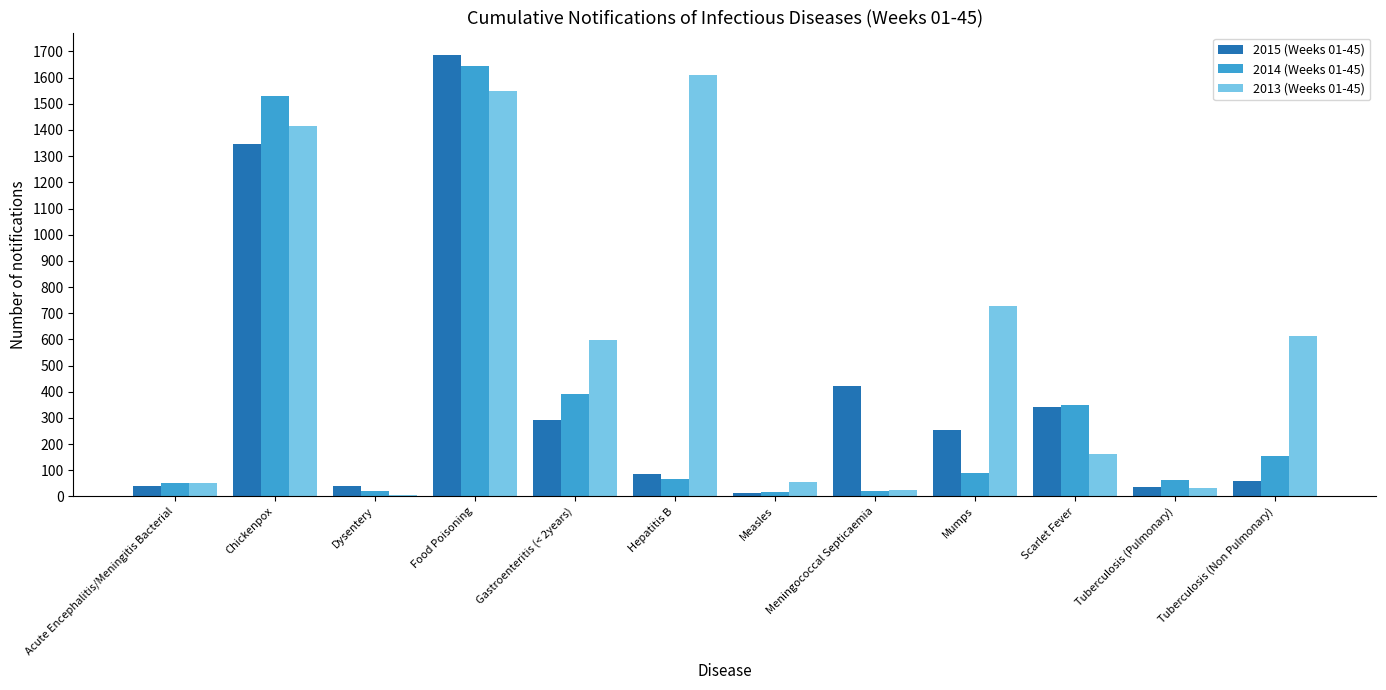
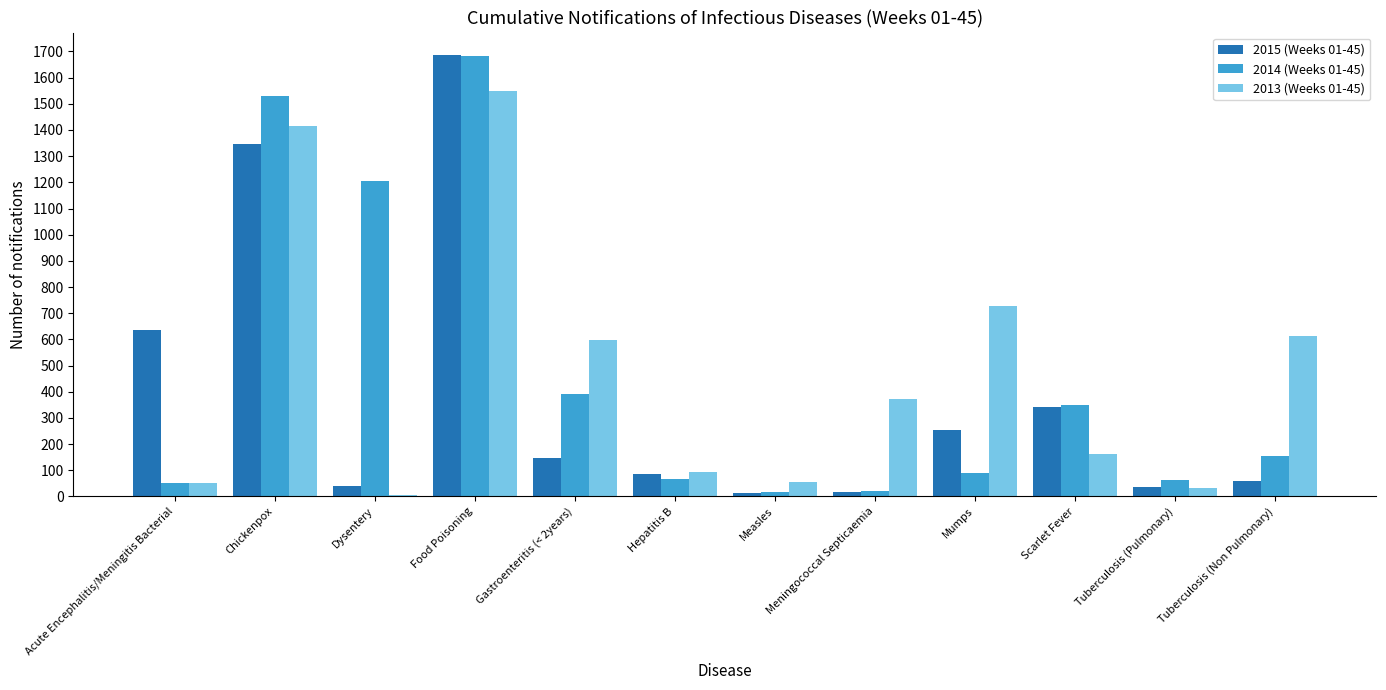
2015 (Weeks 01-45), Acute Encephalitis/Meningitis Bacterial: 40 -> 640
2014 (Weeks 01-45), Dysentery: 20 -> 1210
2014 (Weeks 01-45), Food Poisoning: 1640 -> 1680
2015 (Weeks 01-45), Gastroenteritis (< 2years): 290 -> 150
2013 (Weeks 01-45), Hepatitis B: 1610 -> 100
2015 (Weeks 01-45), Meningococcal Septicaemia: 420 -> 20
2013 (Weeks 01-45), Meningococcal Septicaemia: 30 -> 370
